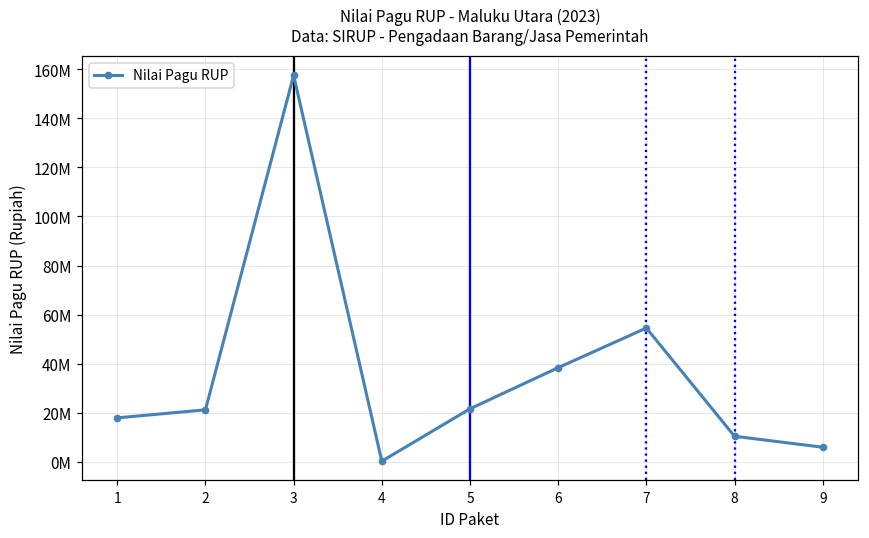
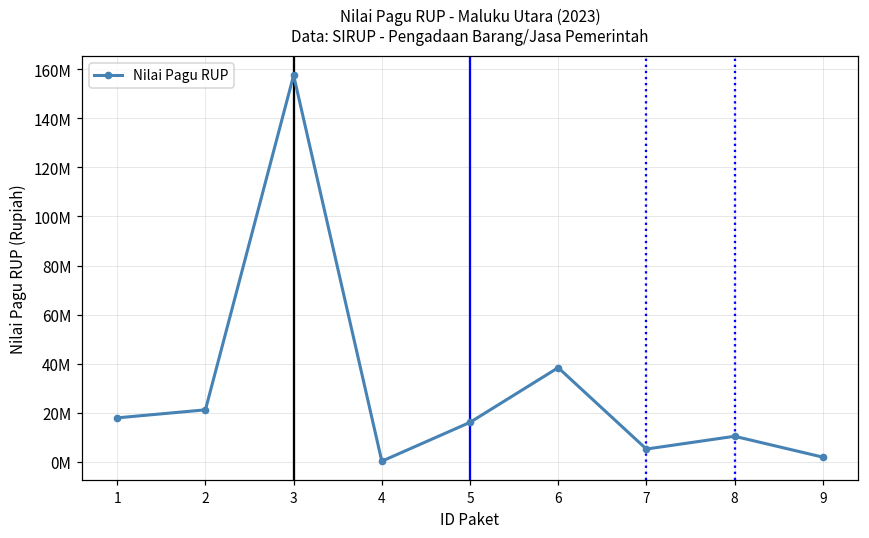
5: 22000000 -> 16000000
7: 55000000 -> 5000000
9: 6000000 -> 2000000
